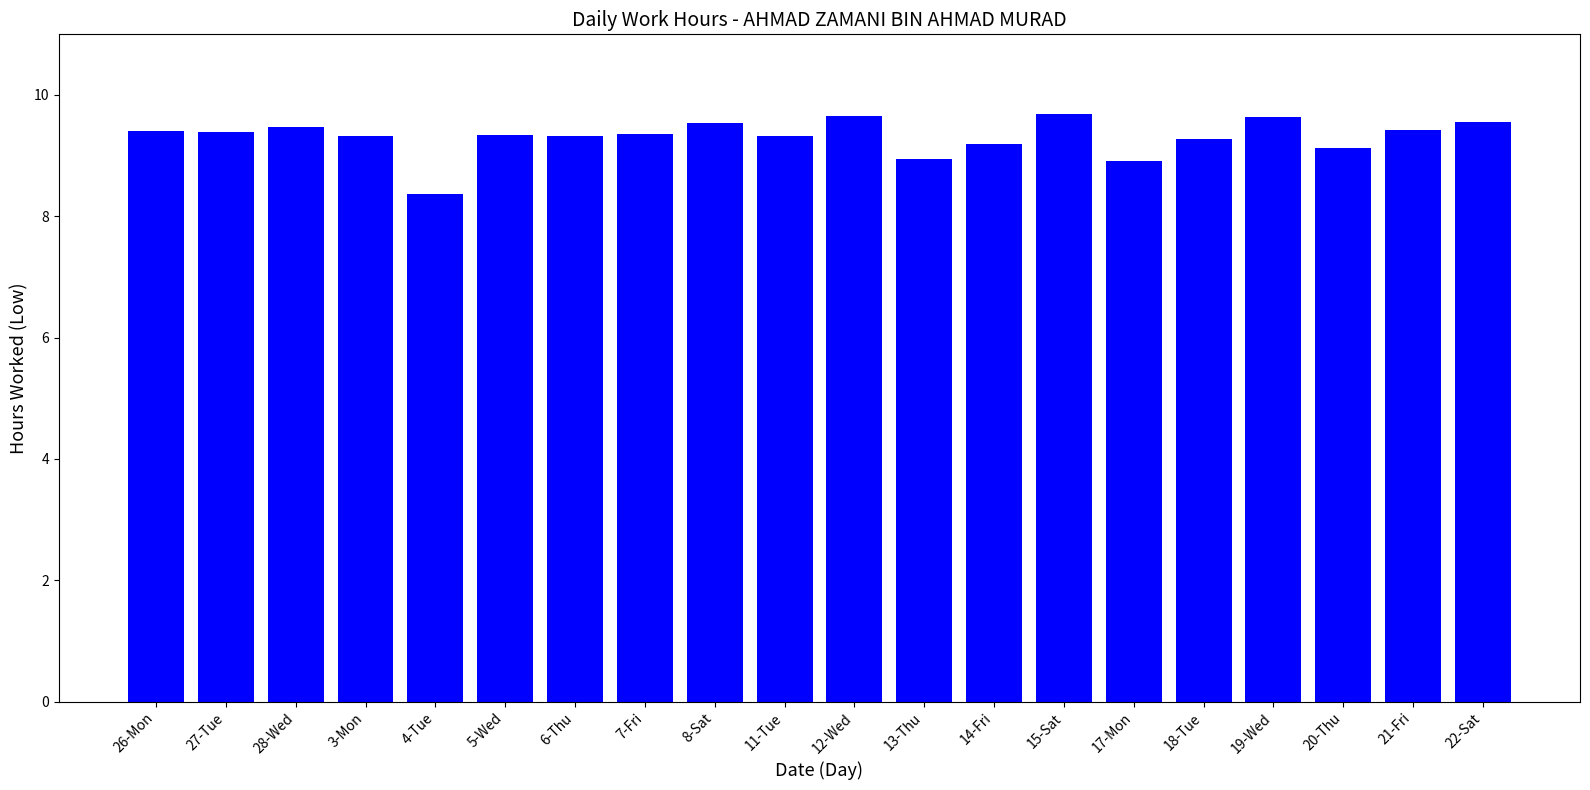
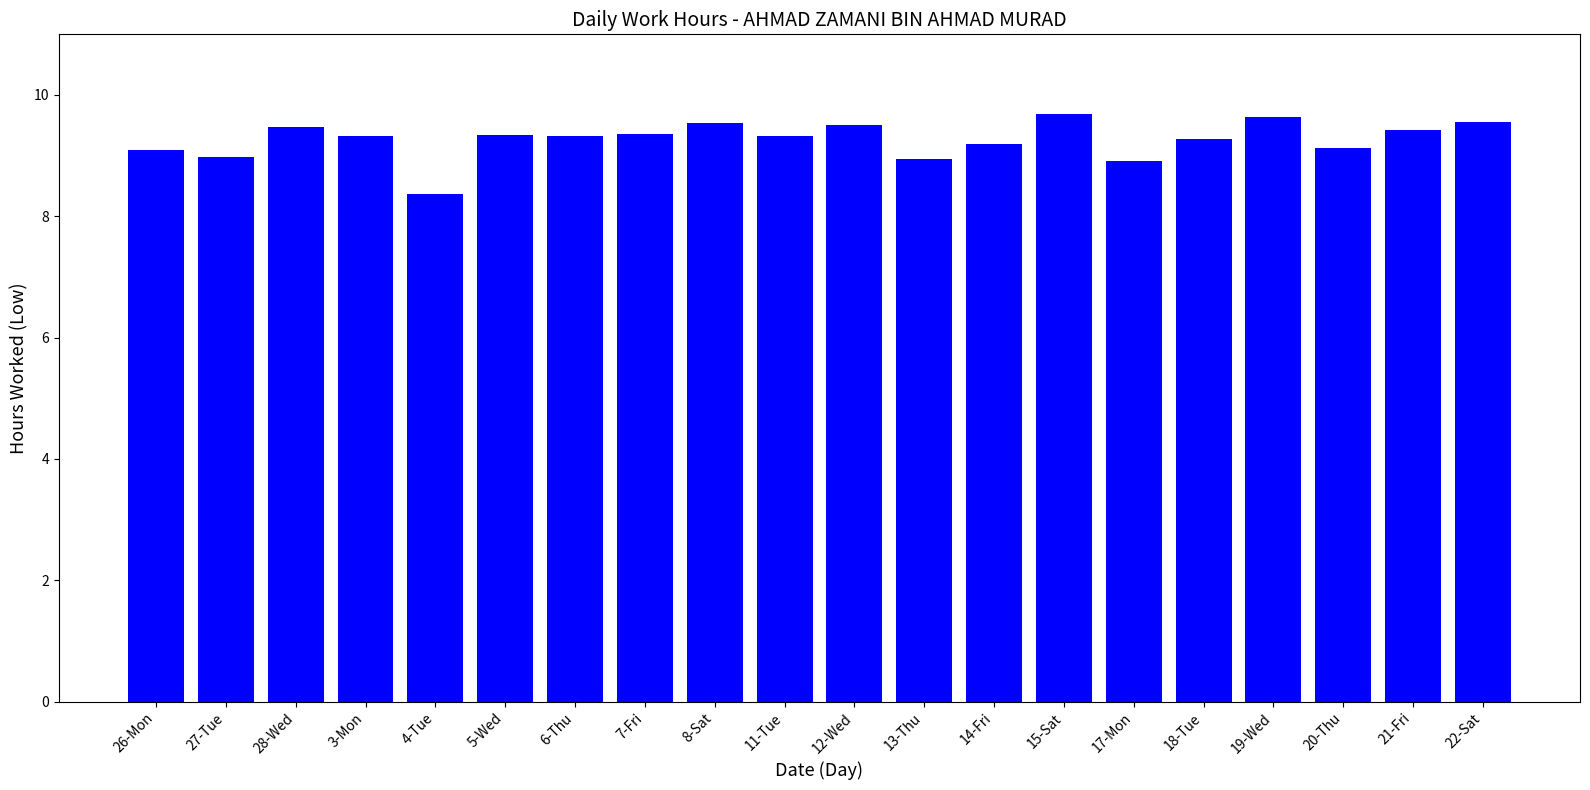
26-Mon: 9.4 -> 9.1
27-Tue: 9.4 -> 9.0
12-Wed: 9.7 -> 9.5
